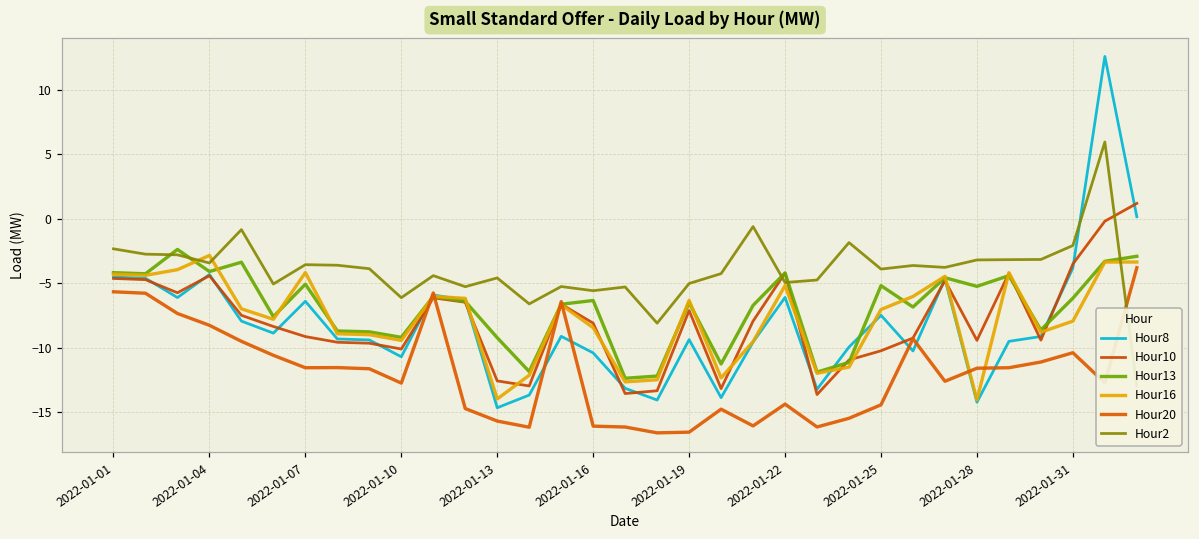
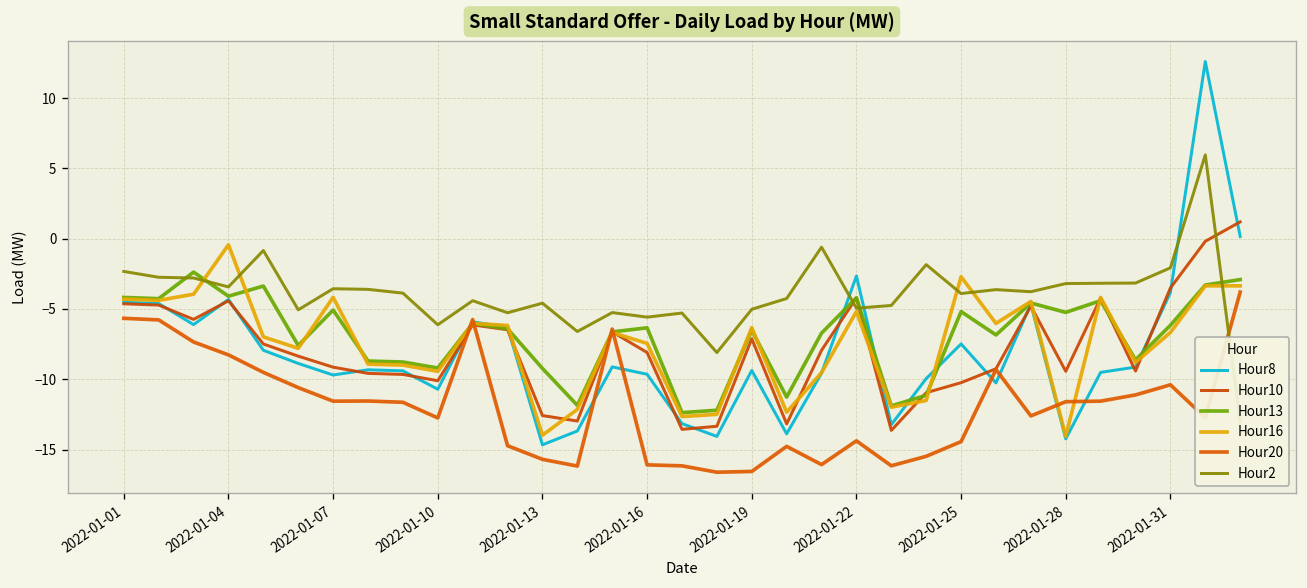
Hour16, 2022-01-04: -2.8 -> -0.4
Hour8, 2022-01-07: -6.4 -> -9.7
Hour8, 2022-01-16: -10.4 -> -9.6
Hour16, 2022-01-16: -8.5 -> -7.5
Hour8, 2022-01-22: -6.1 -> -2.7
Hour16, 2022-01-25: -7.0 -> -2.7
Hour16, 2022-01-31: -7.9 -> -6.7
